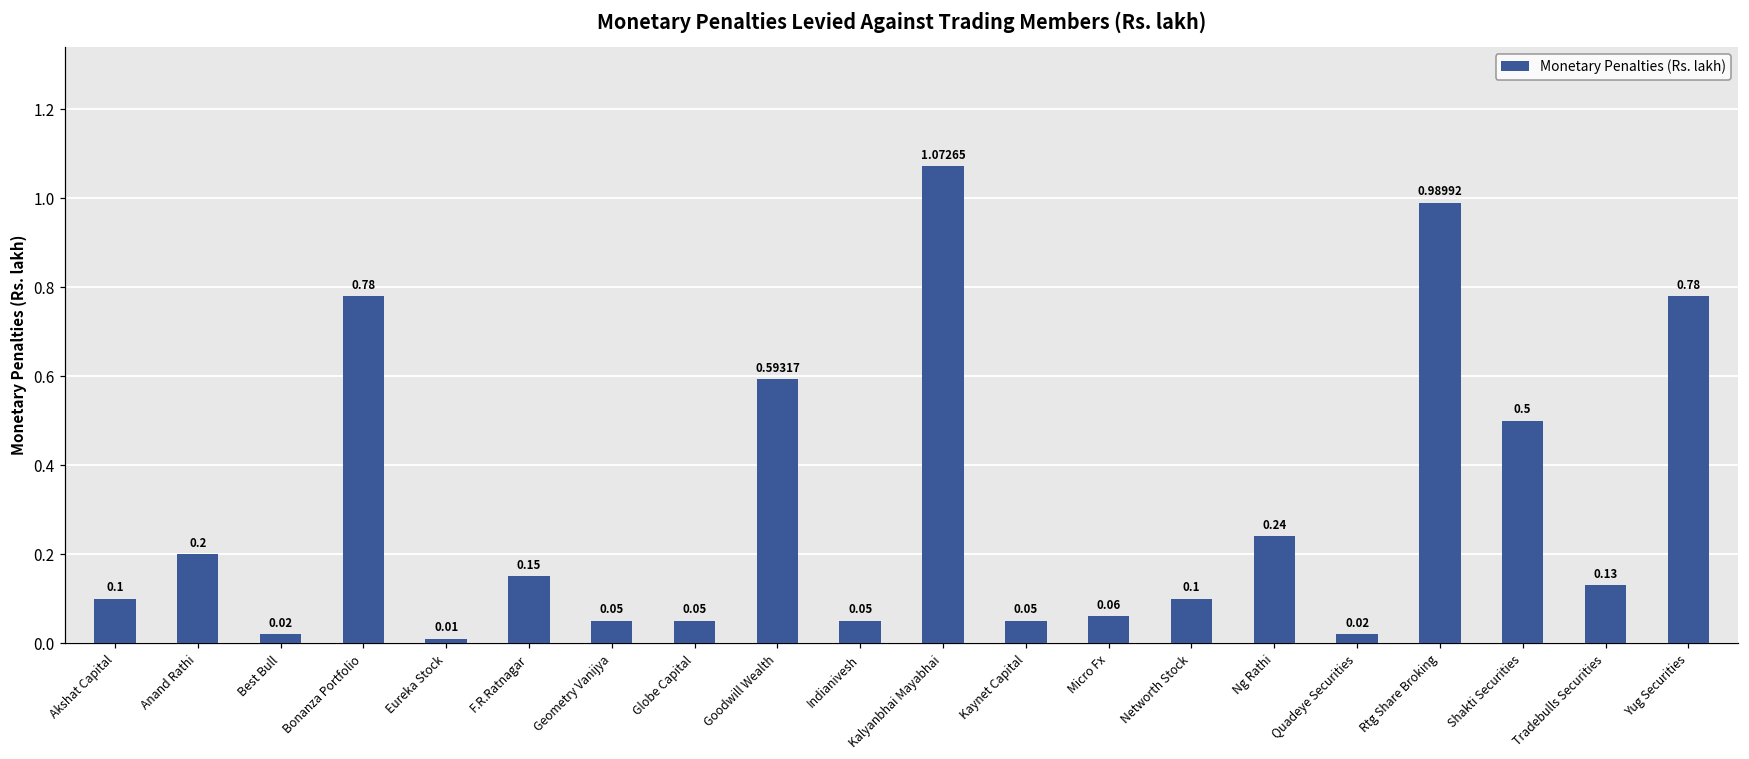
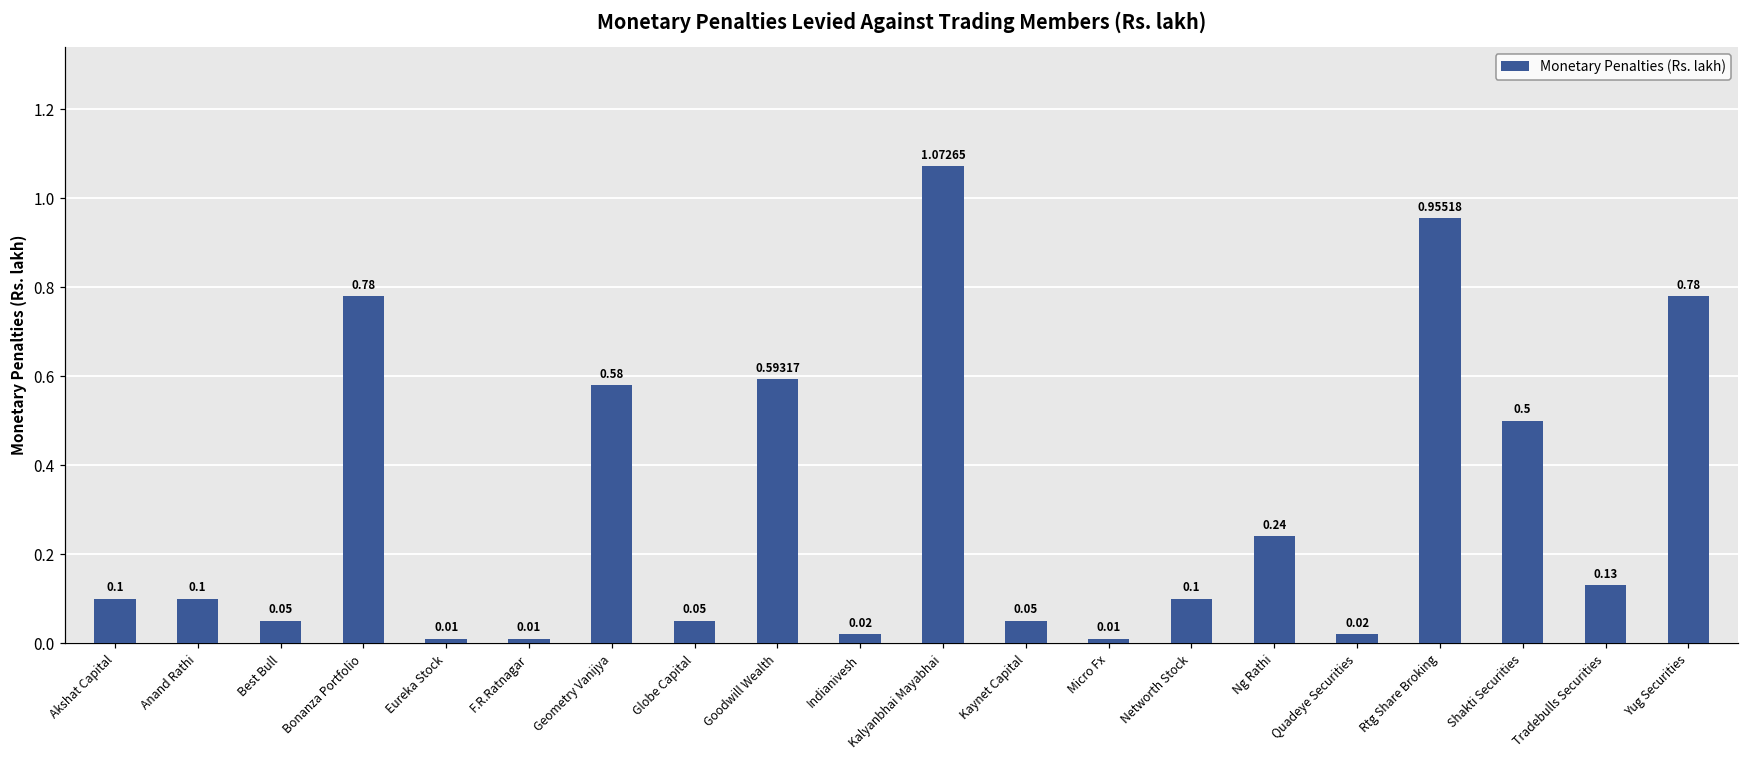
Anand Rathi: 0.2 -> 0.1
Best Bull: 0.02 -> 0.05
F.R.Ratnagar: 0.15 -> 0.01
Geometry Vanijya: 0.05 -> 0.58
Indianivesh: 0.05 -> 0.02
Micro Fx: 0.06 -> 0.01
Rtg Share Broking: 0.98992 -> 0.95518
